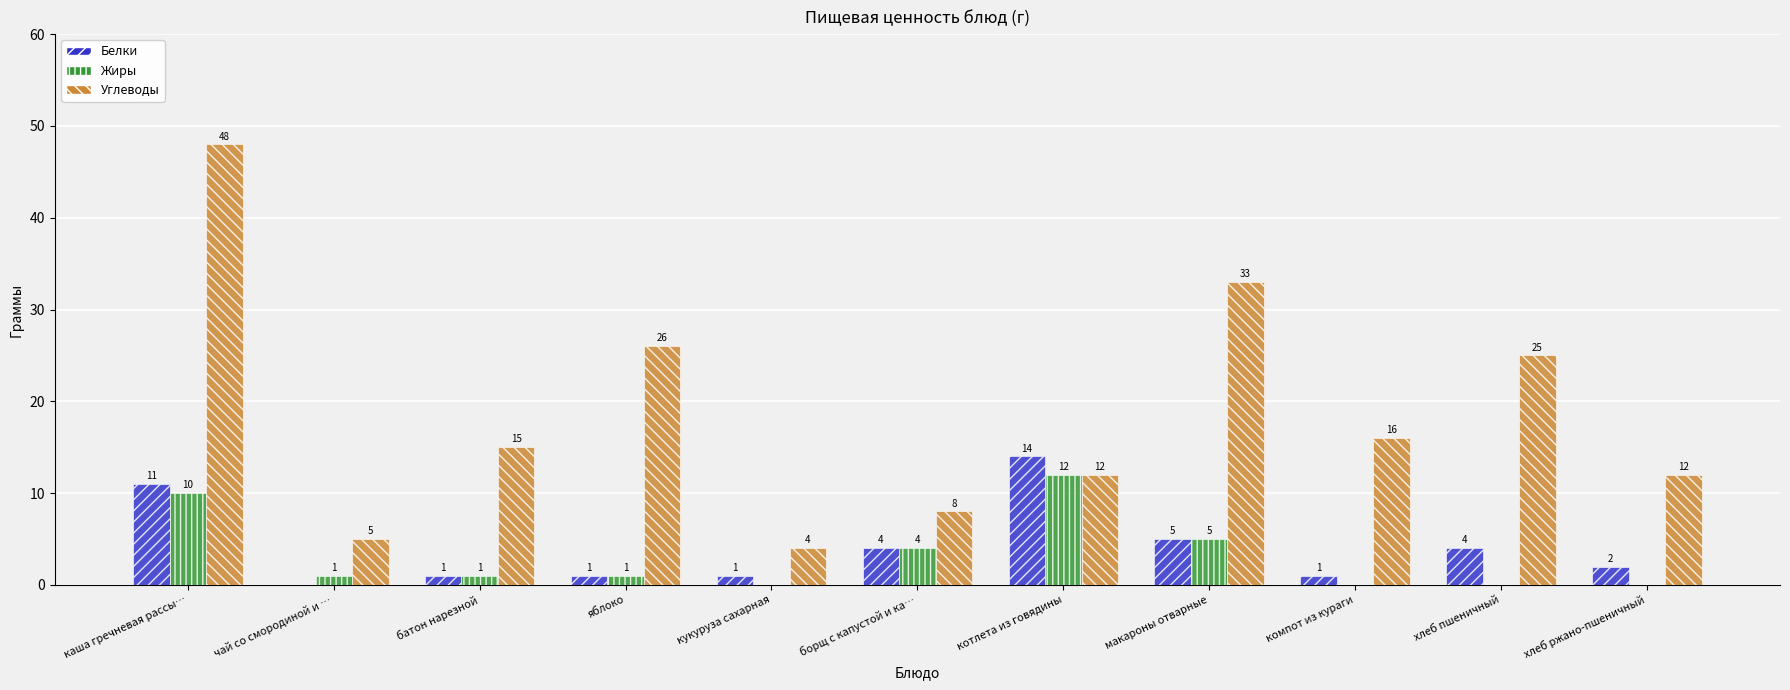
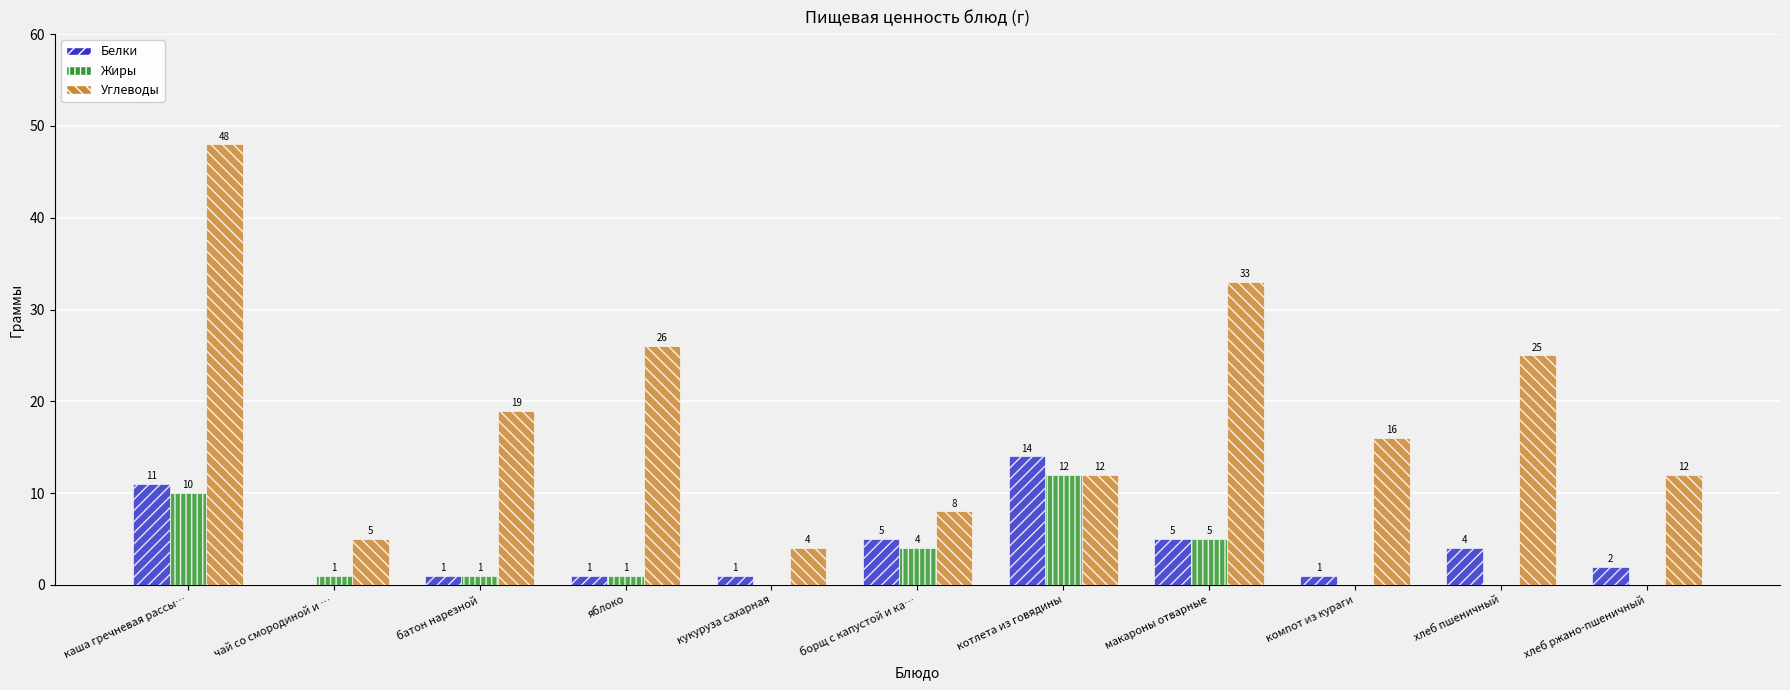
Углеводы, батон нарезной: 15 -> 19
Белки, борщ с капустой и ка…: 4 -> 5
